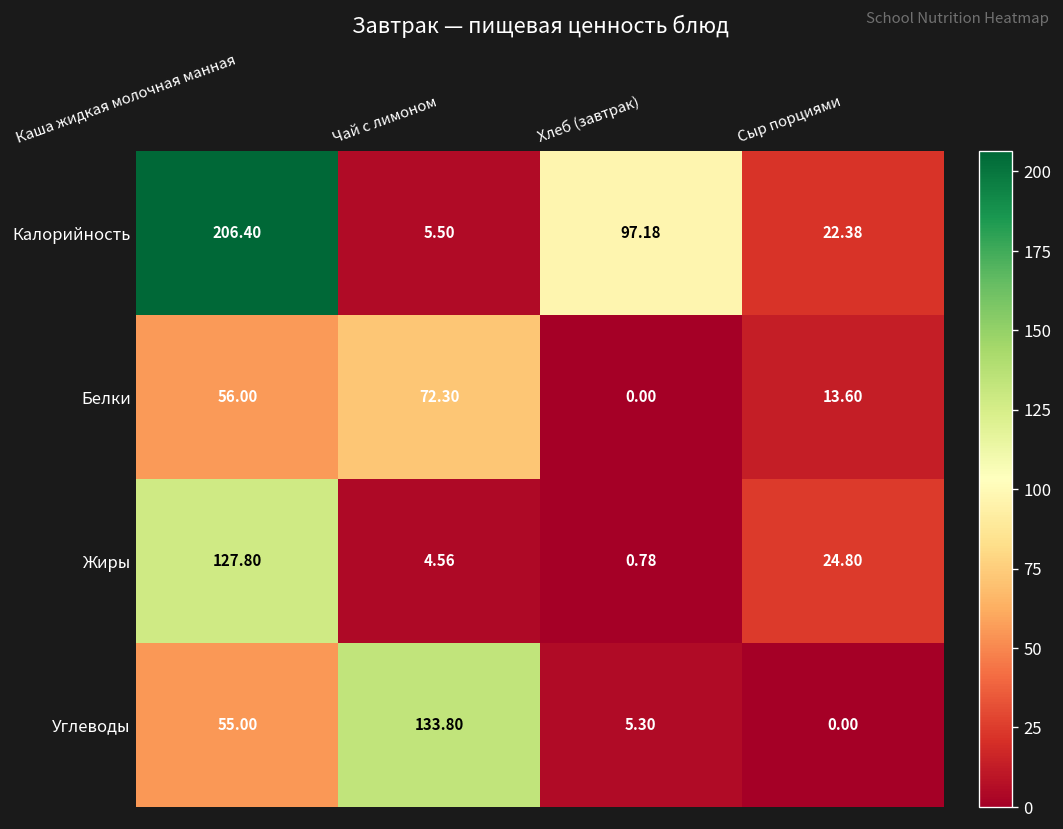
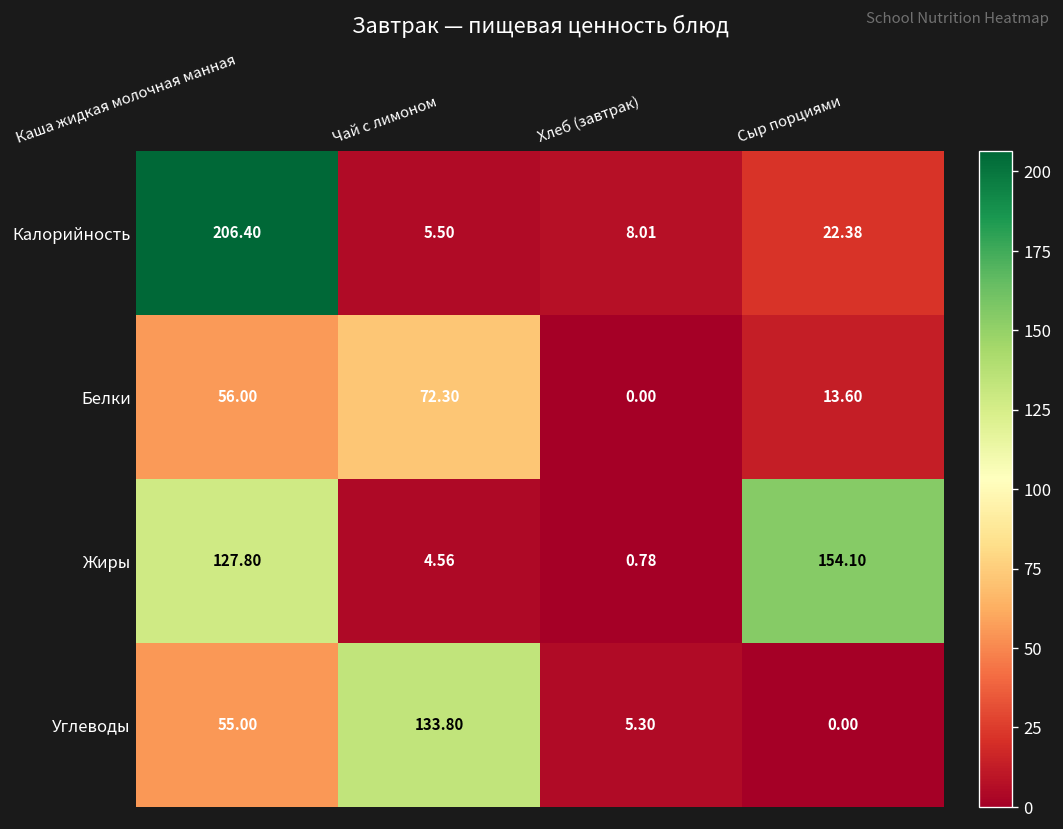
Калорийность, Хлеб (завтрак): 97.18 -> 8.01
Жиры, Сыр порциями: 24.80 -> 154.10
